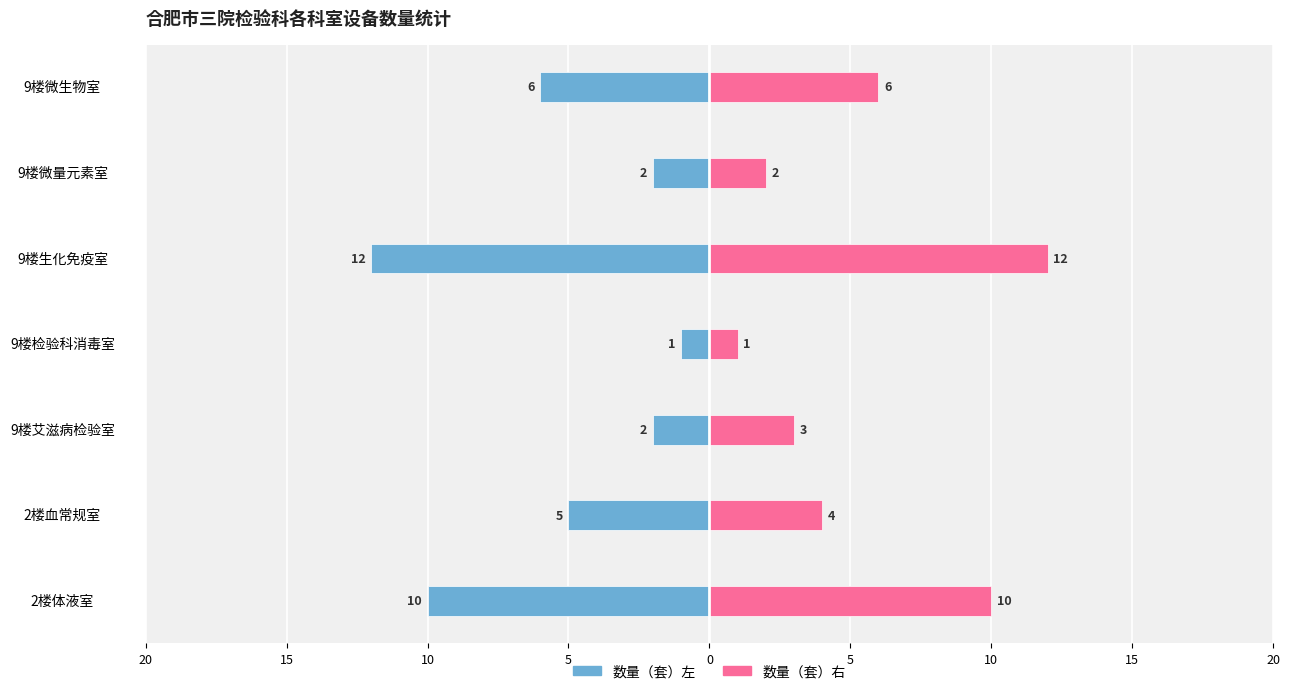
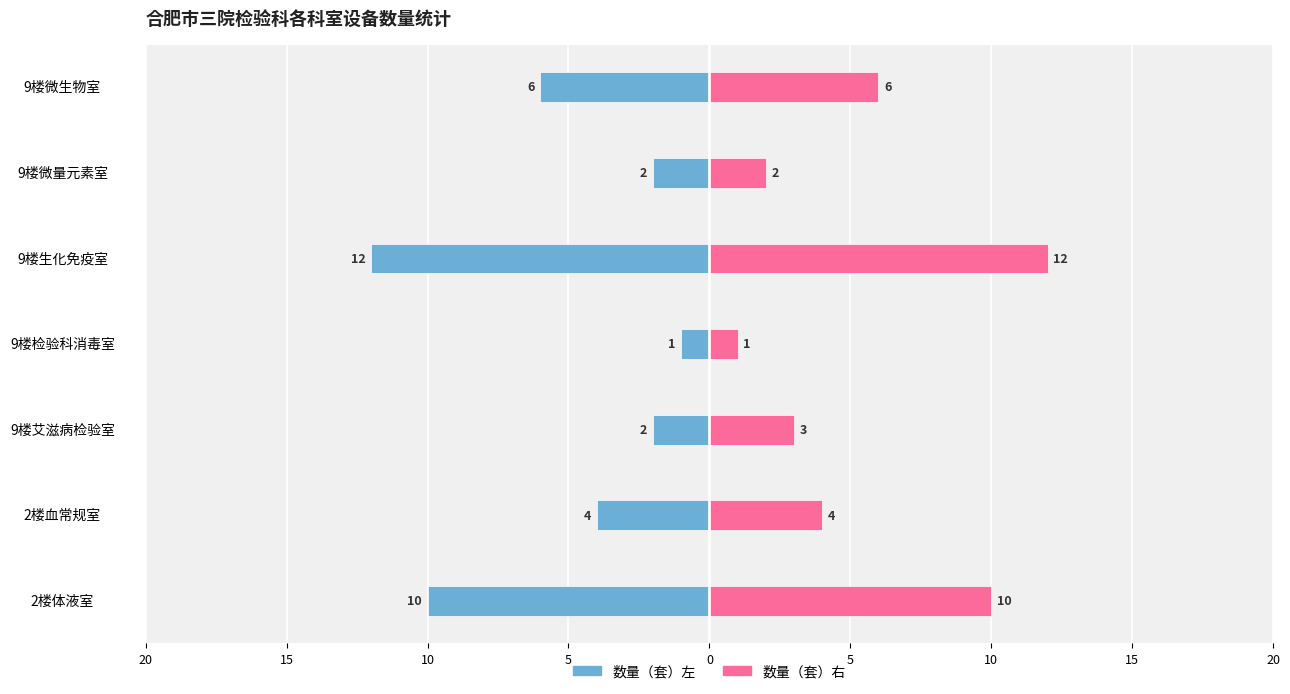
数量（套）左, 2楼血常规室: 5 -> 4
